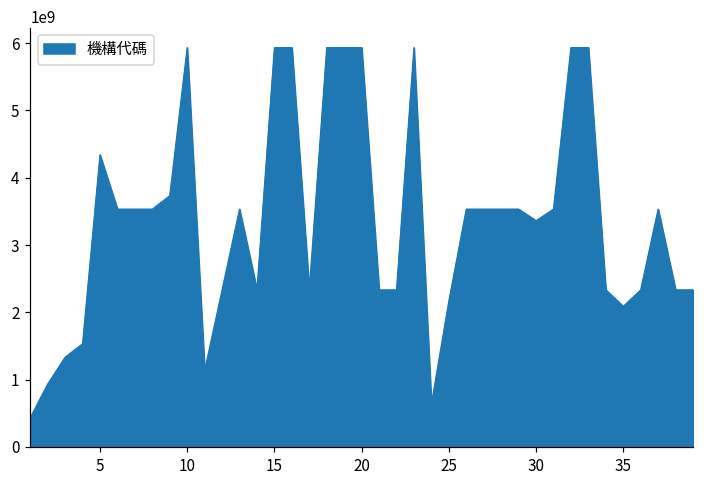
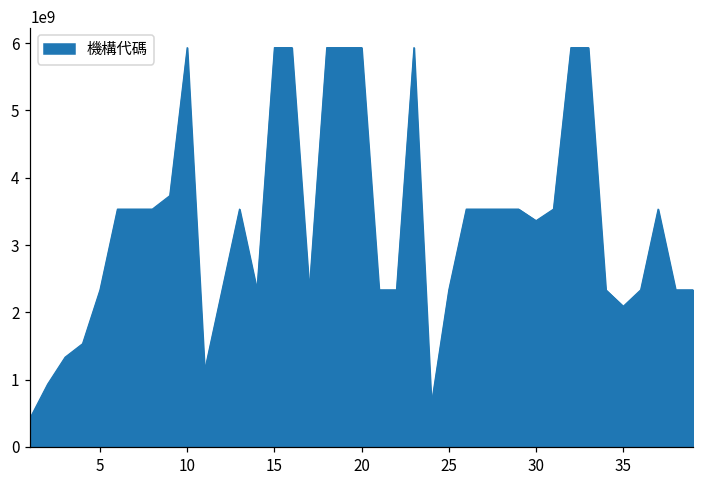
5: 4300000000 -> 2300000000
25: 2200000000 -> 2300000000
